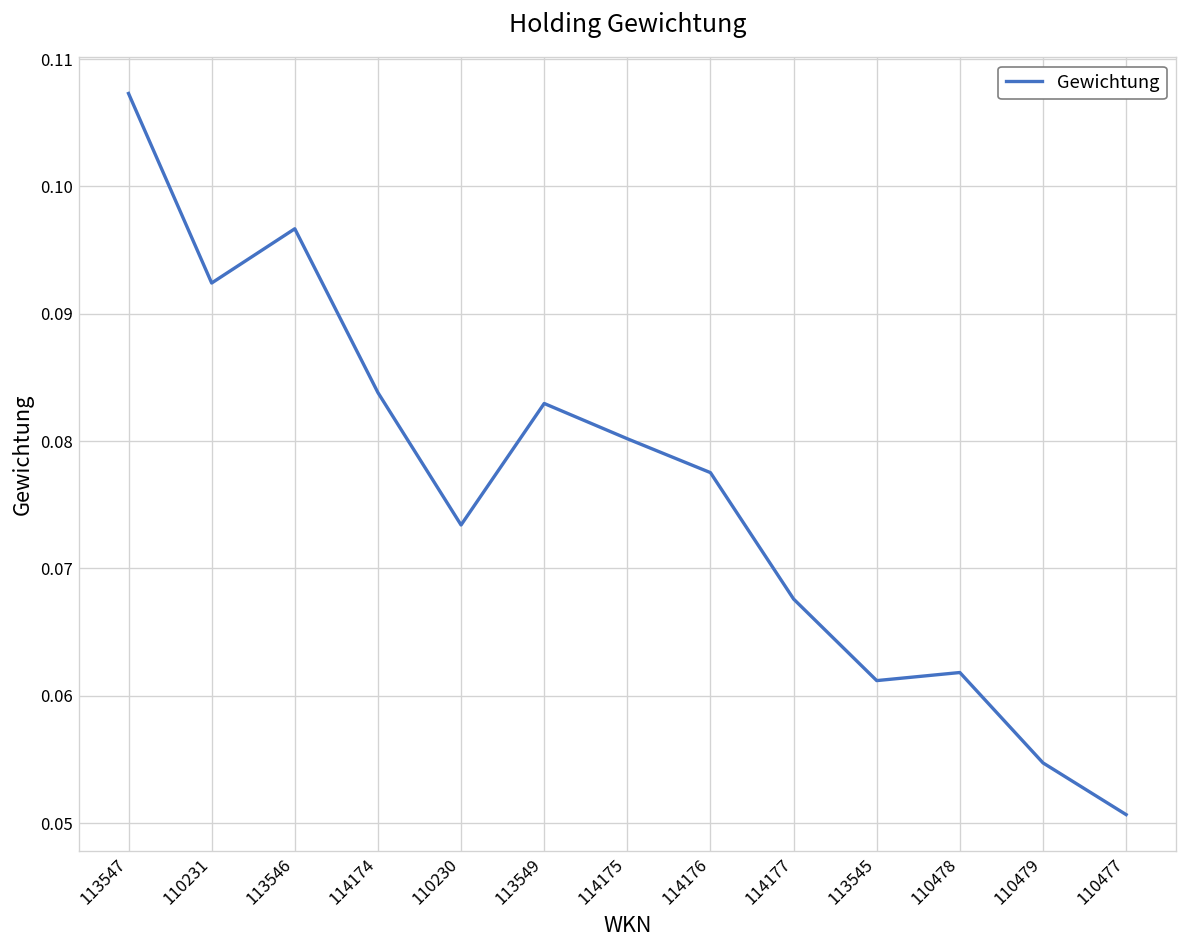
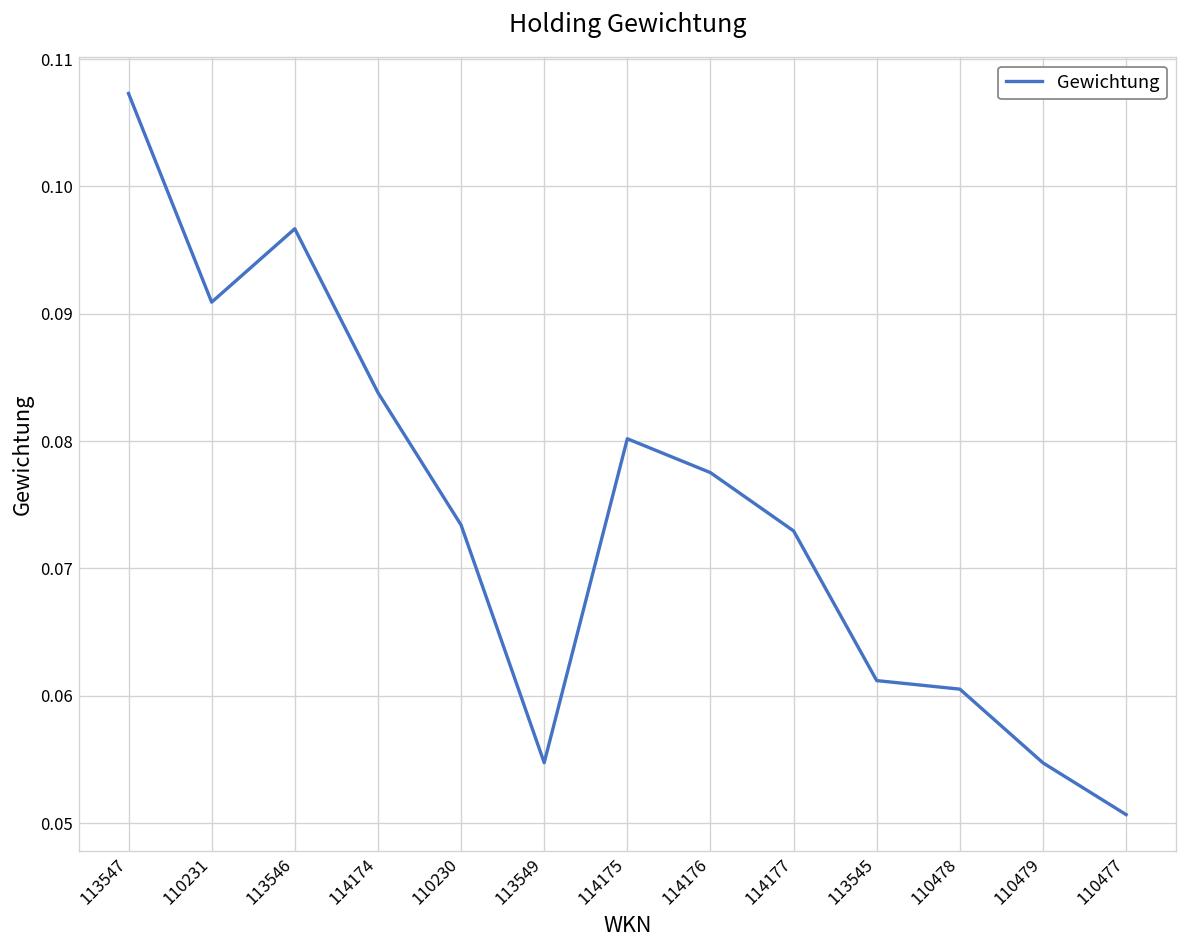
110231: 0.0924 -> 0.0909
113549: 0.0830 -> 0.0547
114177: 0.0676 -> 0.0729
110478: 0.0618 -> 0.0605
